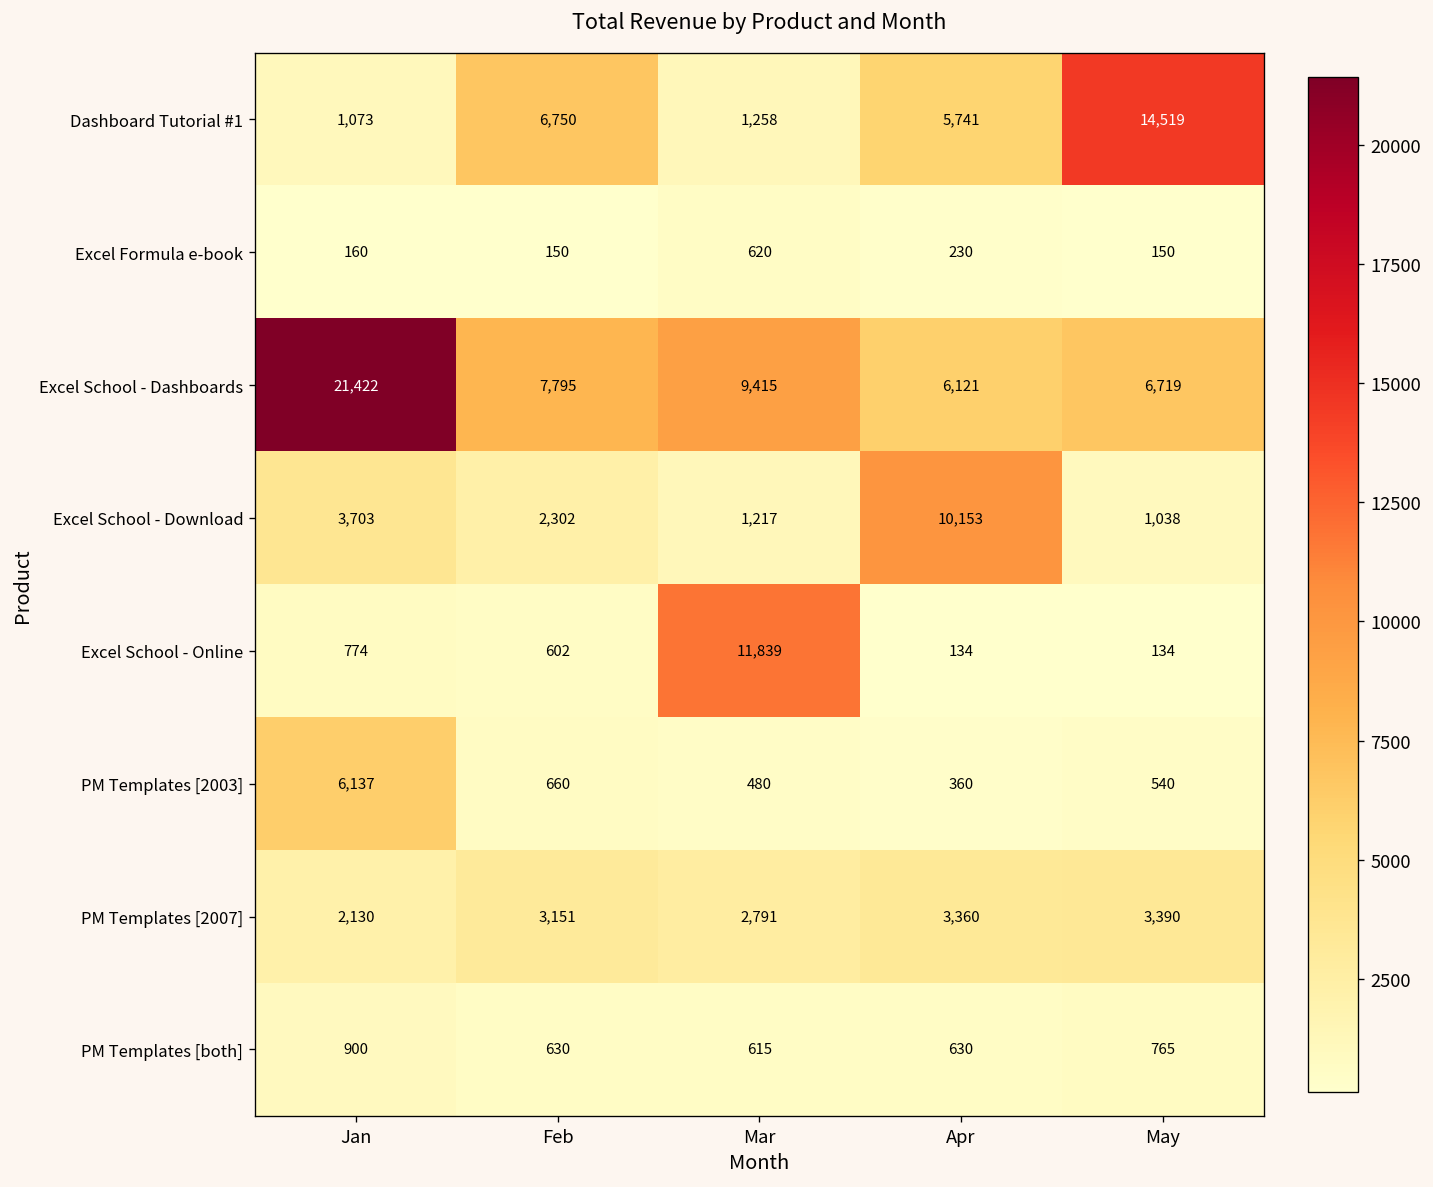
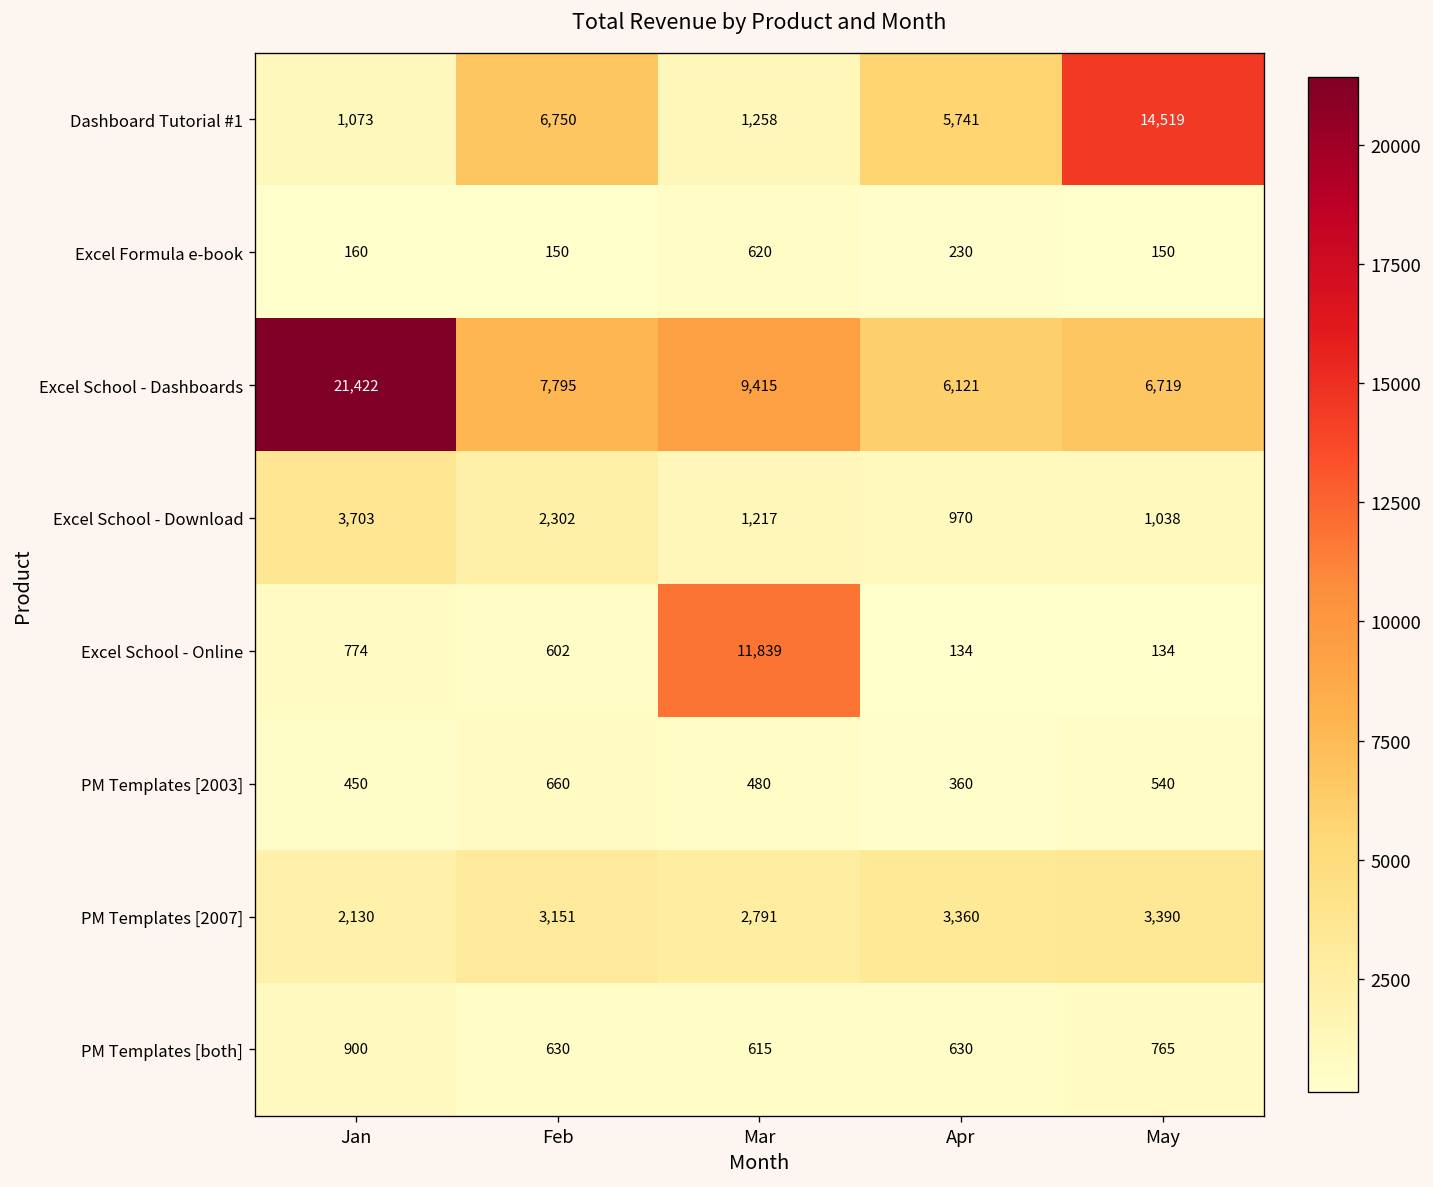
Excel School - Download, Apr: 10,153 -> 970
PM Templates [2003], Jan: 6,137 -> 450
